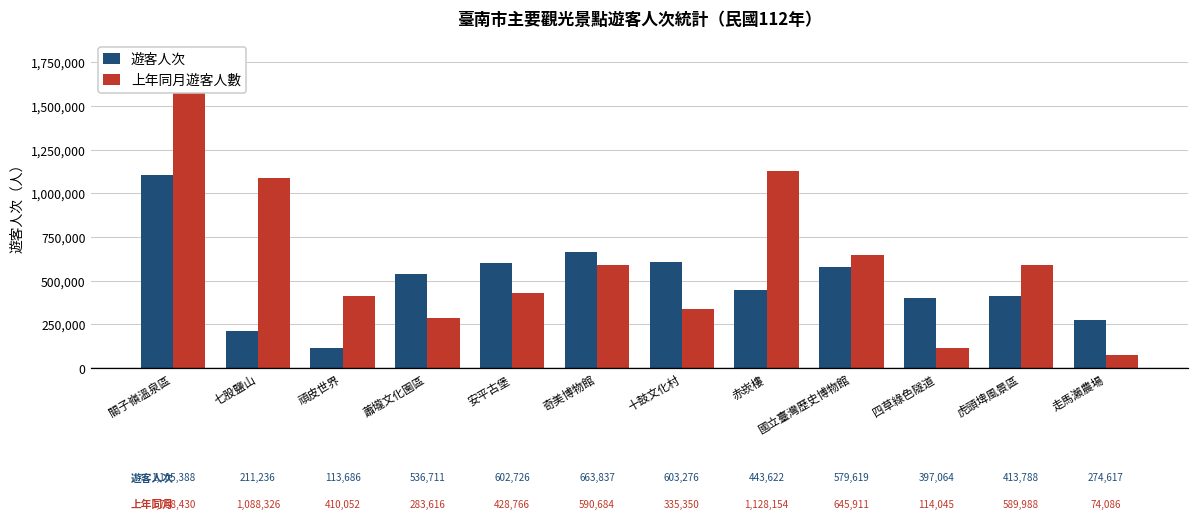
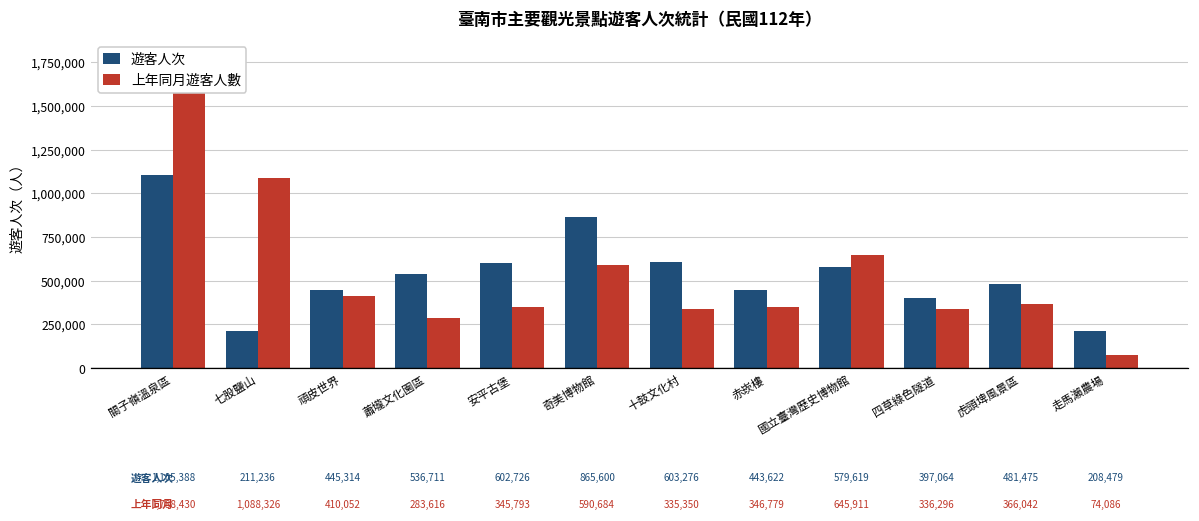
遊客人次, 頑皮世界: 113,686 -> 445,314
上年同月遊客人數, 安平古堡: 428,766 -> 345,793
遊客人次, 奇美博物館: 663,837 -> 865,600
上年同月遊客人數, 赤崁樓: 1,128,154 -> 346,779
上年同月遊客人數, 四草綠色隧道: 114,045 -> 336,296
遊客人次, 虎頭埤風景區: 413,788 -> 481,475
上年同月遊客人數, 虎頭埤風景區: 589,988 -> 366,042
遊客人次, 走馬瀨農場: 274,617 -> 208,479
